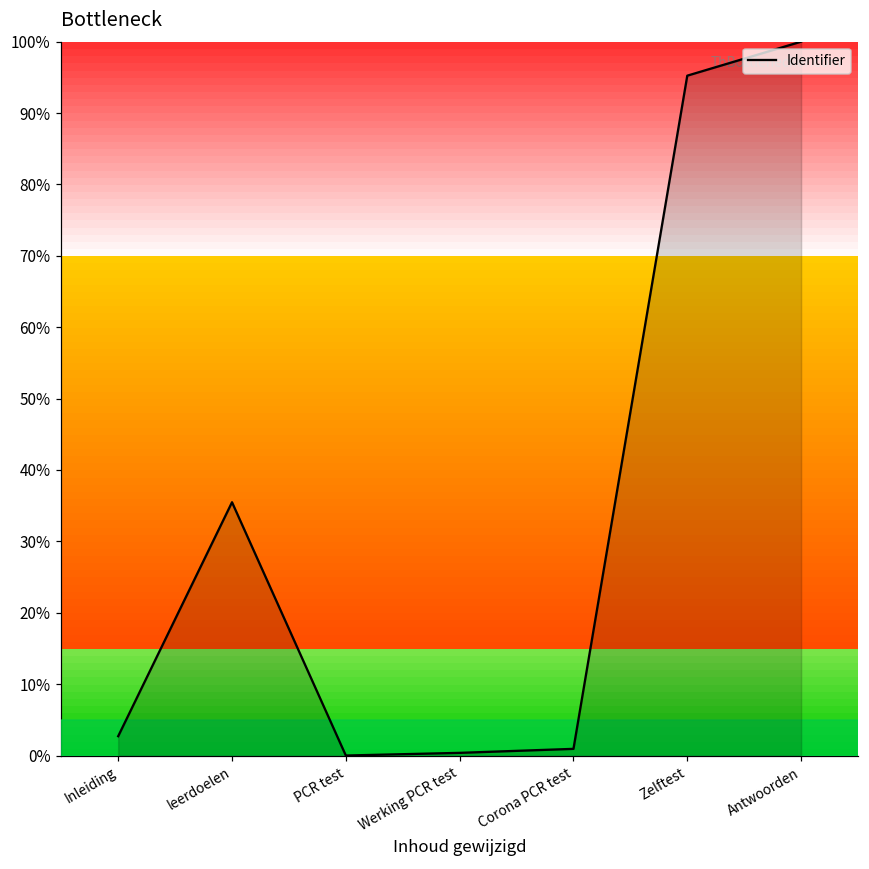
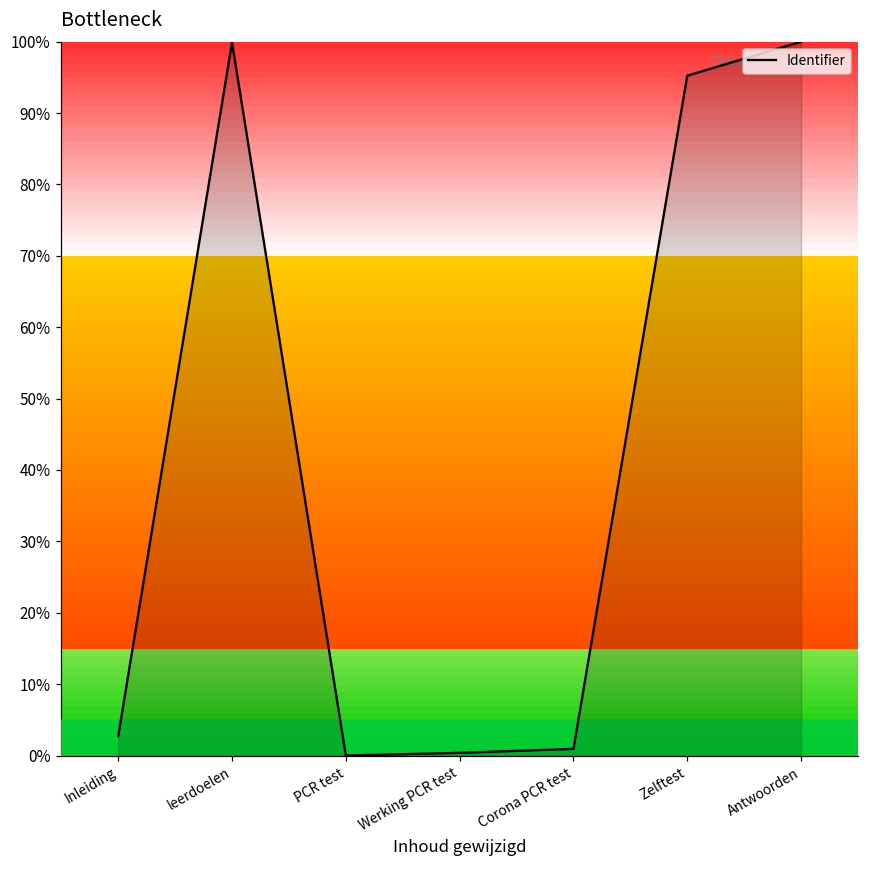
leerdoelen: 35% -> 100%
